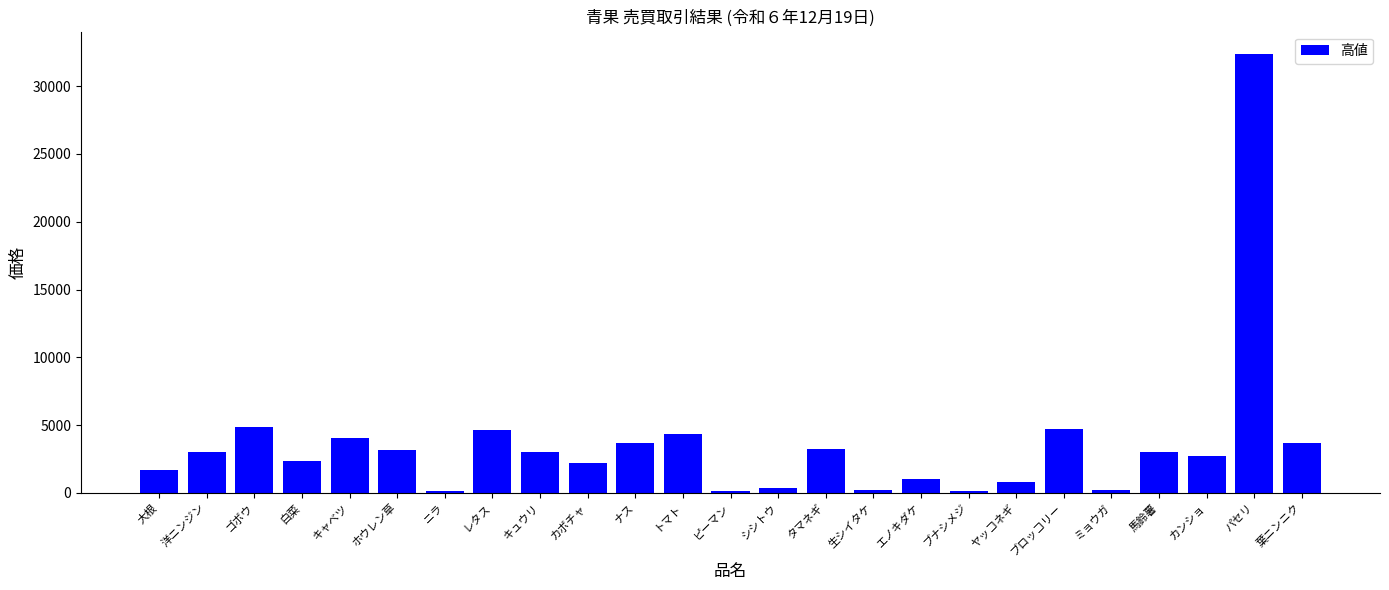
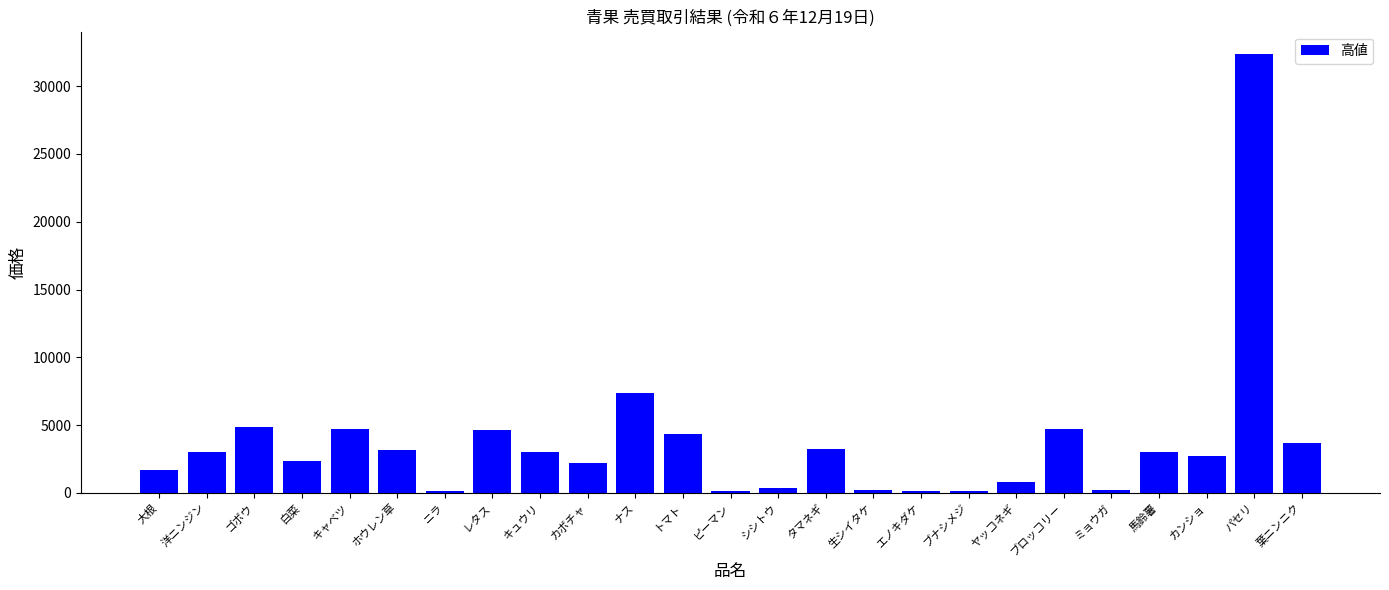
キャベツ: 4100 -> 4800
ナス: 3700 -> 7300
エノキダケ: 1000 -> 200
